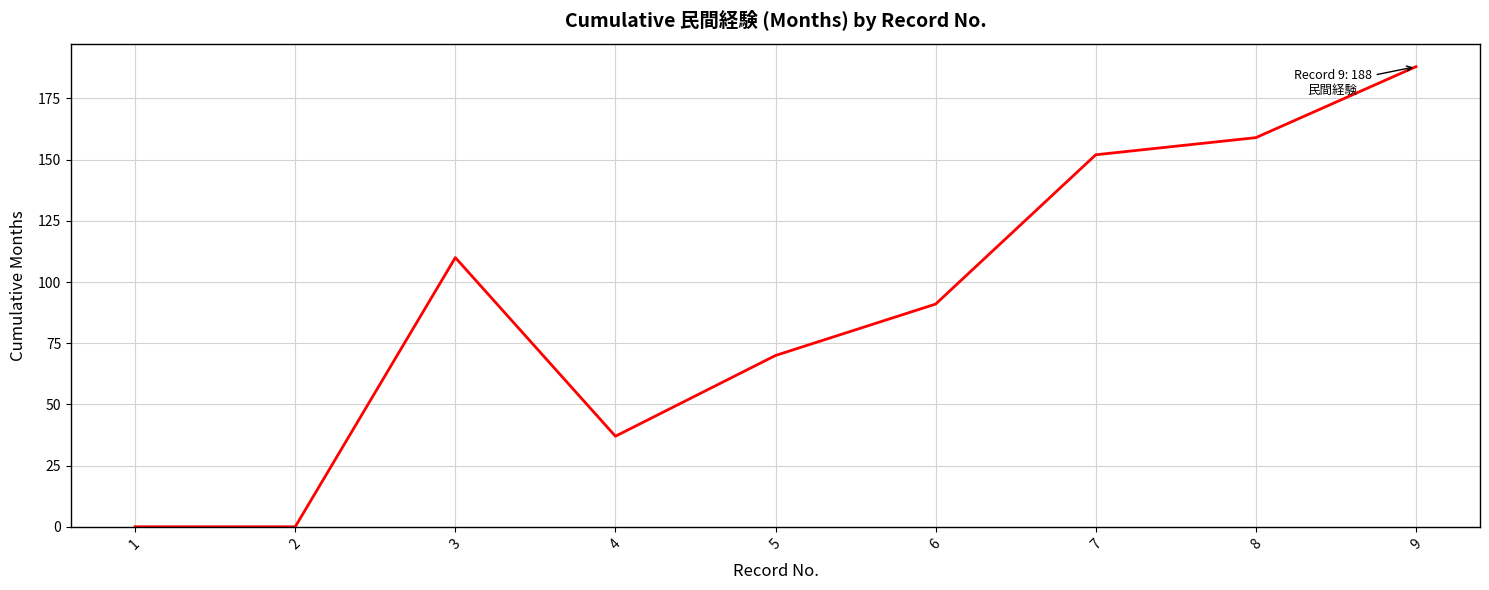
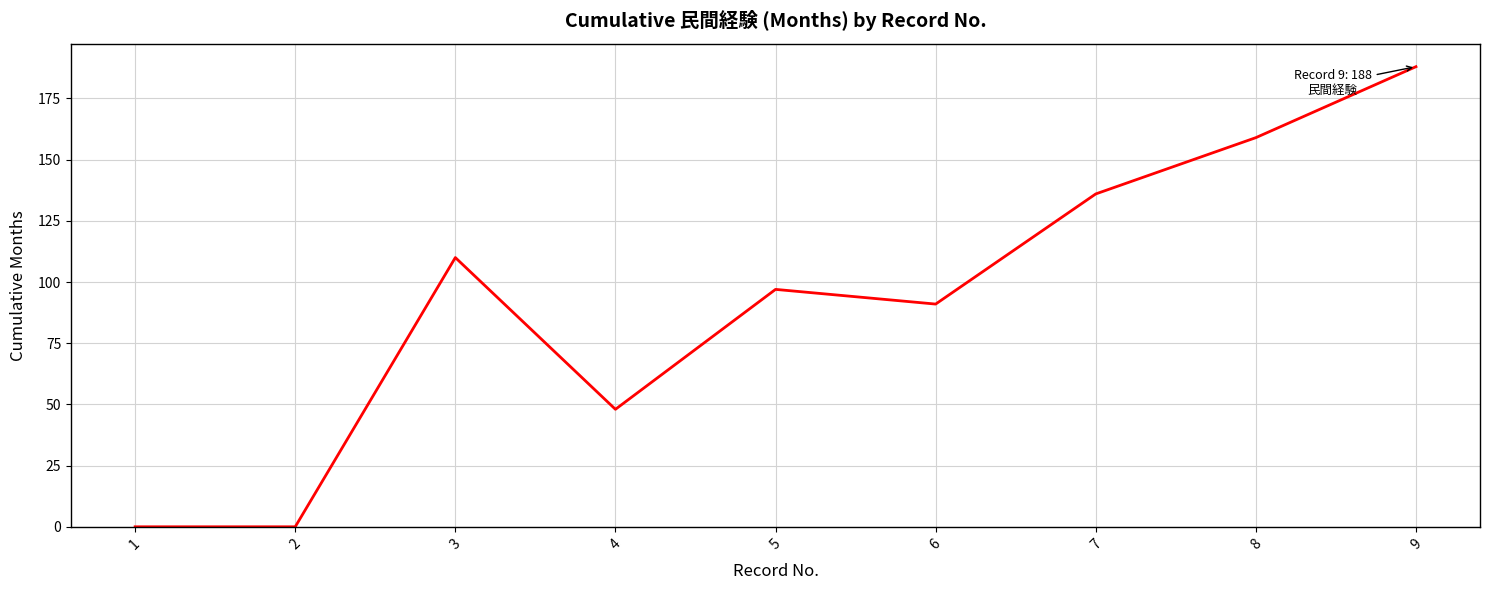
4: 37 -> 48
5: 70 -> 97
7: 152 -> 136
